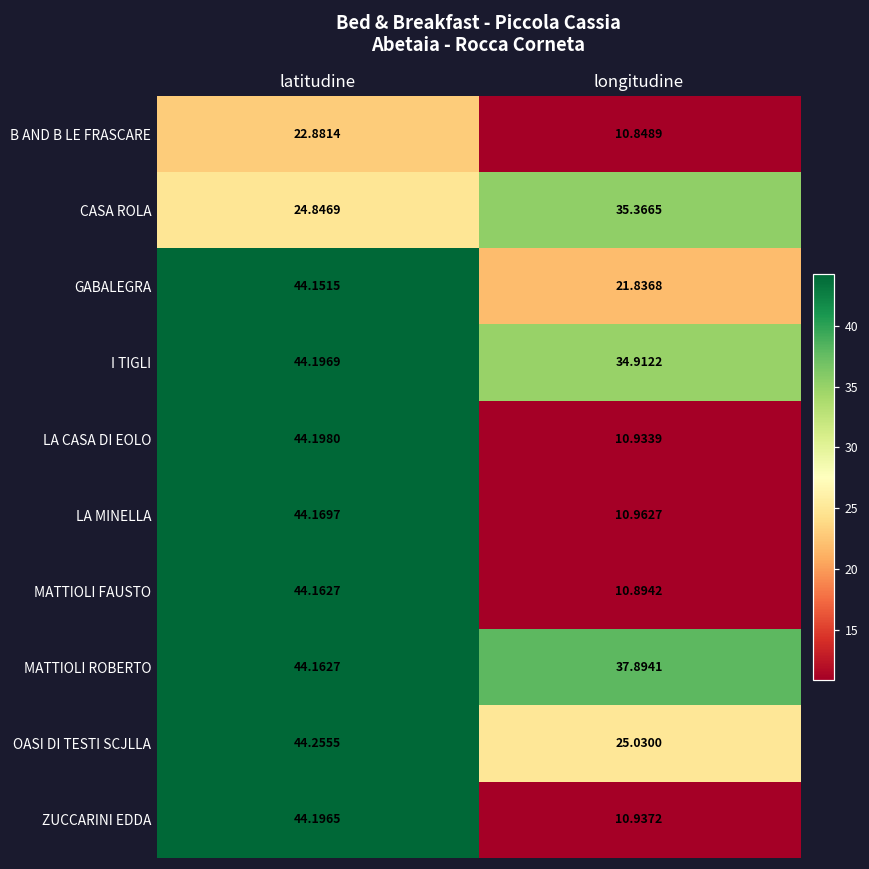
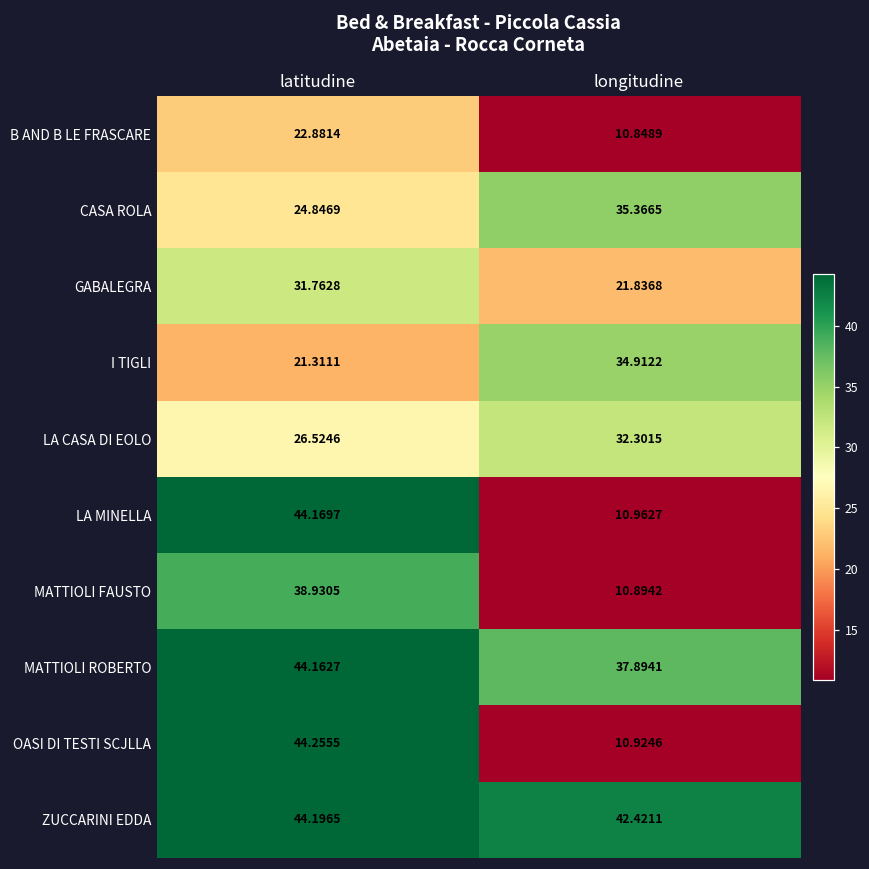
GABALEGRA, latitudine: 44.1515 -> 31.7628
I TIGLI, latitudine: 44.1969 -> 21.3111
LA CASA DI EOLO, latitudine: 44.1980 -> 26.5246
LA CASA DI EOLO, longitudine: 10.9339 -> 32.3015
MATTIOLI FAUSTO, latitudine: 44.1627 -> 38.9305
OASI DI TESTI SCJLLA, longitudine: 25.0300 -> 10.9246
ZUCCARINI EDDA, longitudine: 10.9372 -> 42.4211
